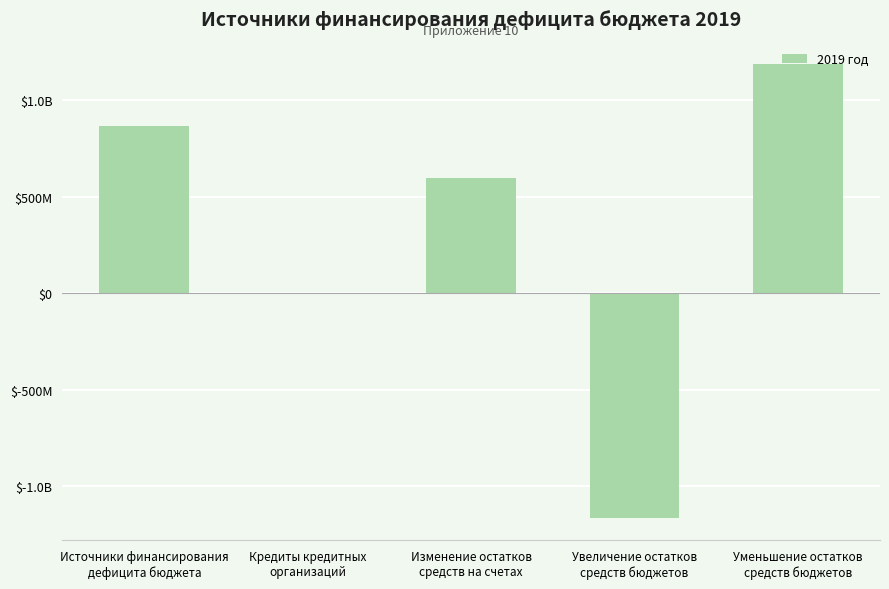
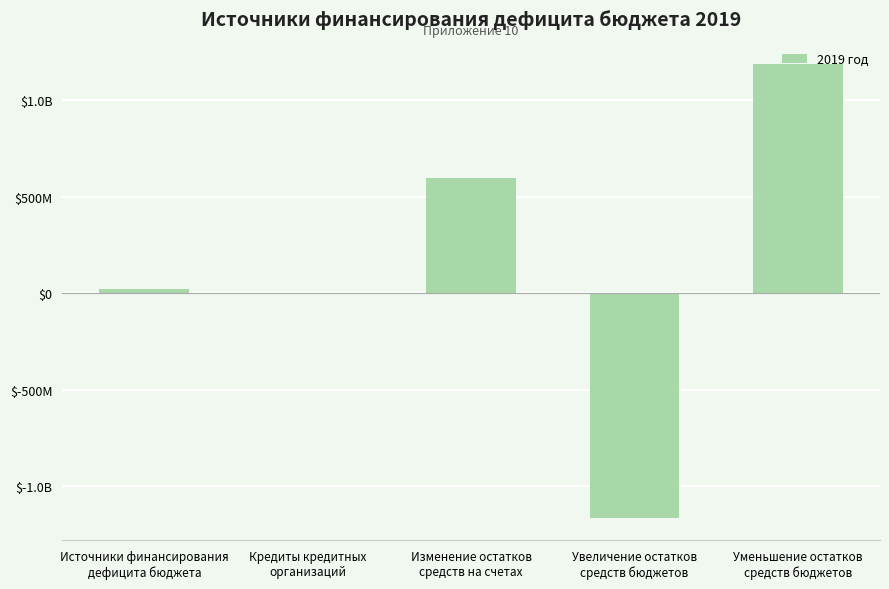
Источники финансирования дефицита бюджета: $870000000 -> $20000000
